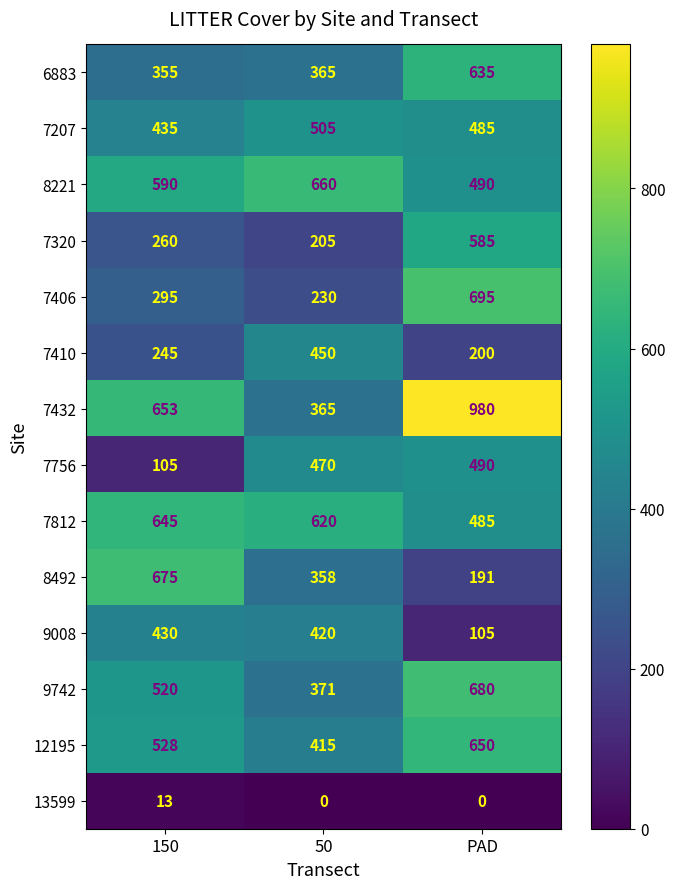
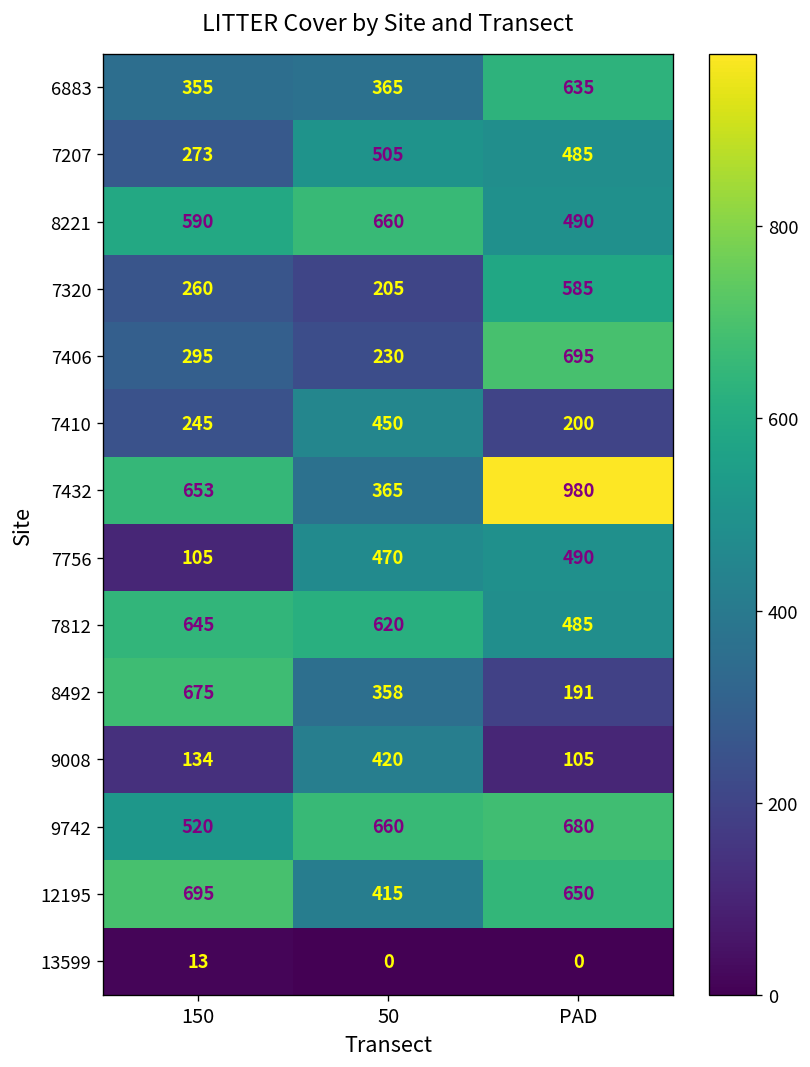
7207, 150: 435 -> 273
9008, 150: 430 -> 134
9742, 50: 371 -> 660
12195, 150: 528 -> 695
